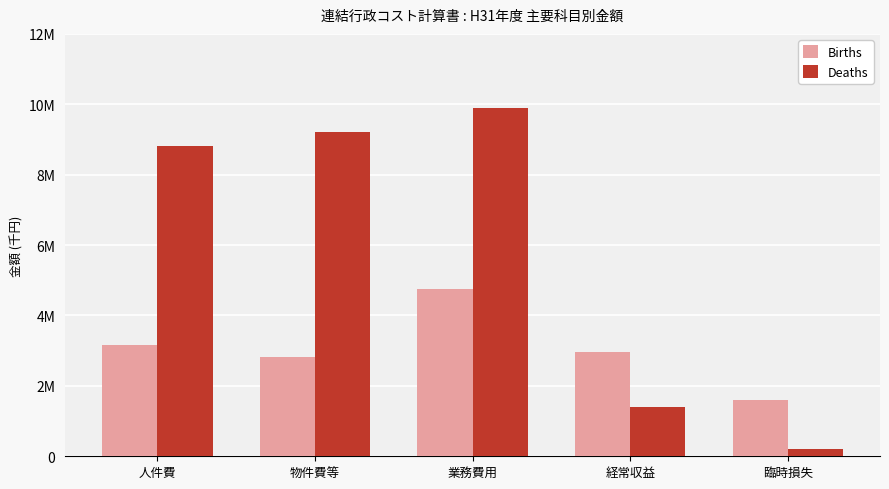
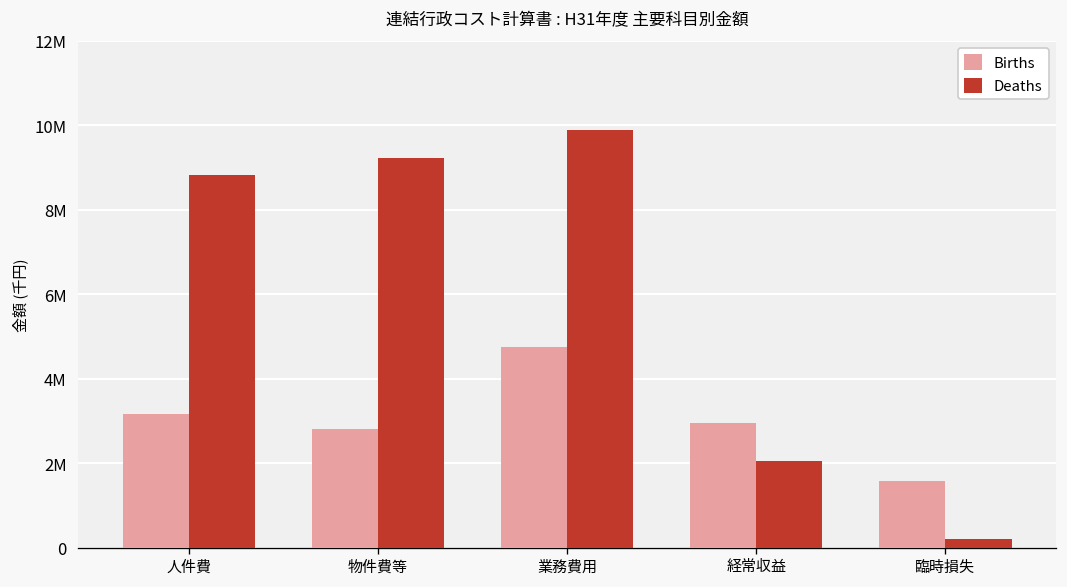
Deaths, 経常収益: 1400000 -> 2100000
